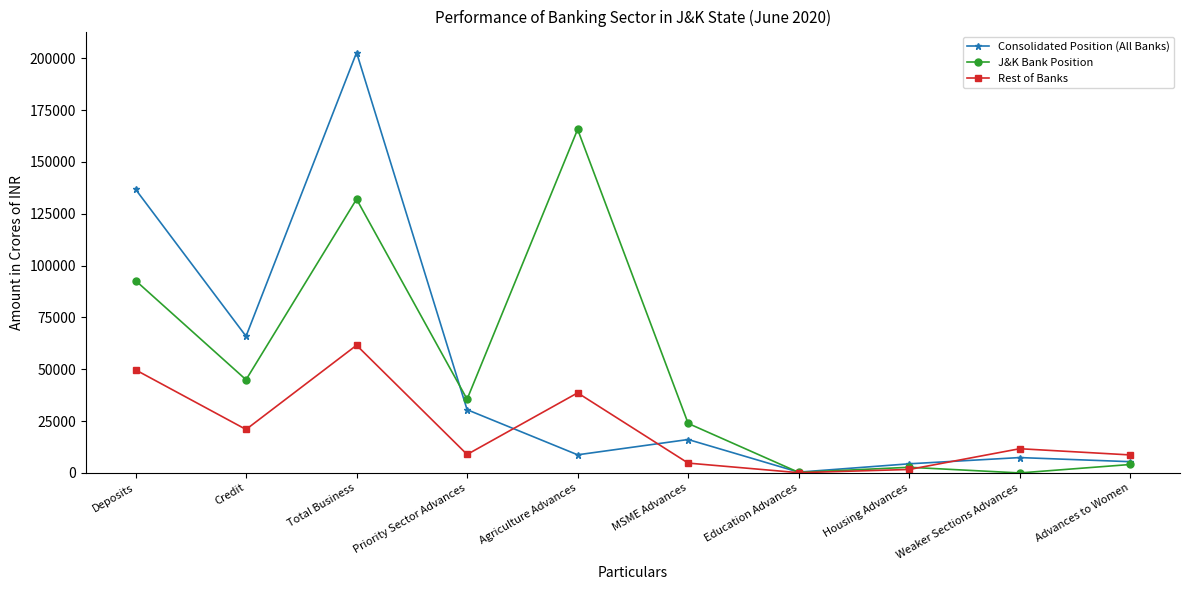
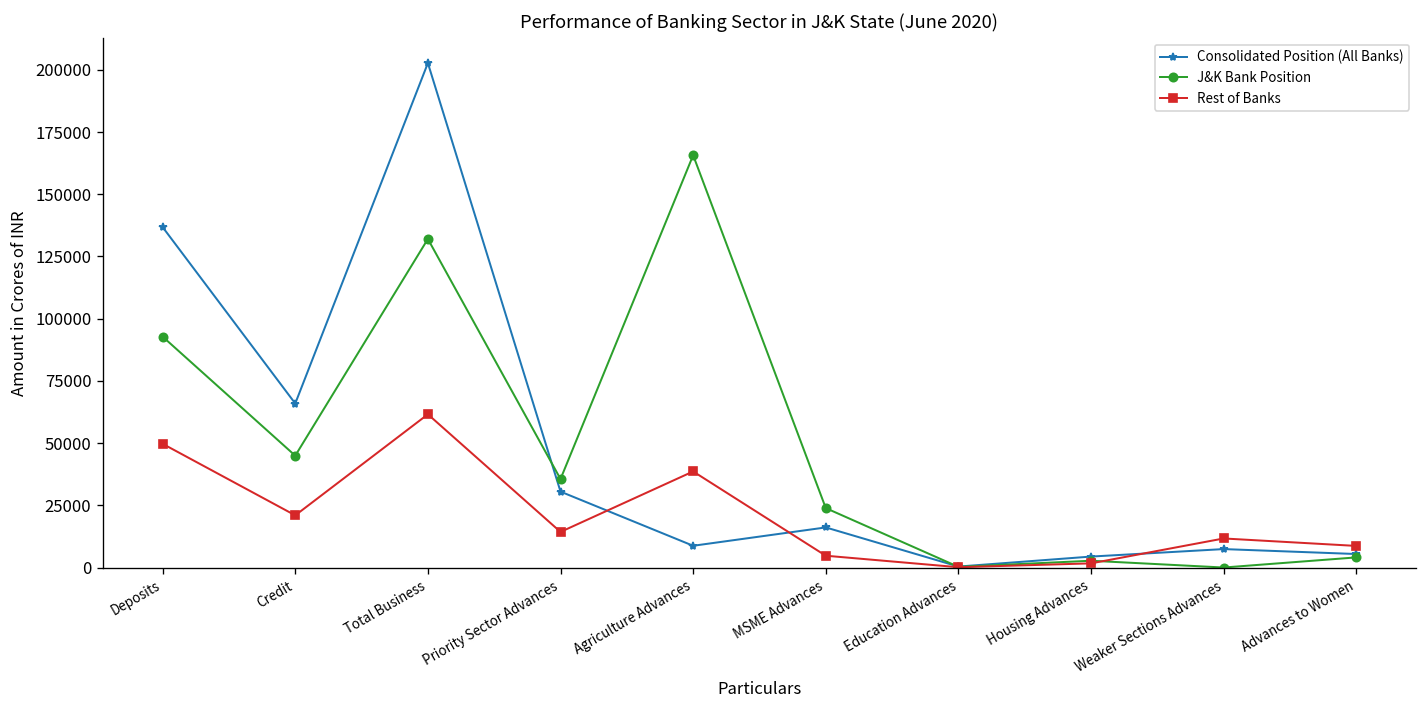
Rest of Banks, Priority Sector Advances: 9000 -> 14000
